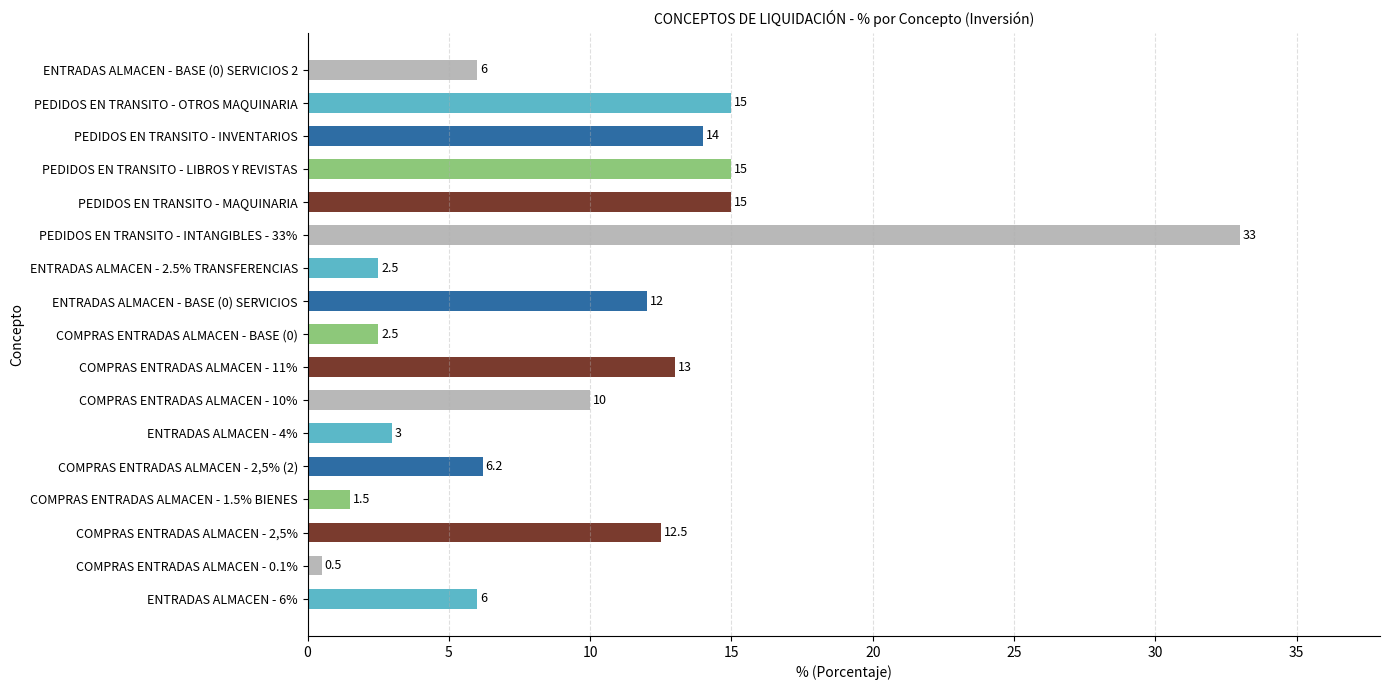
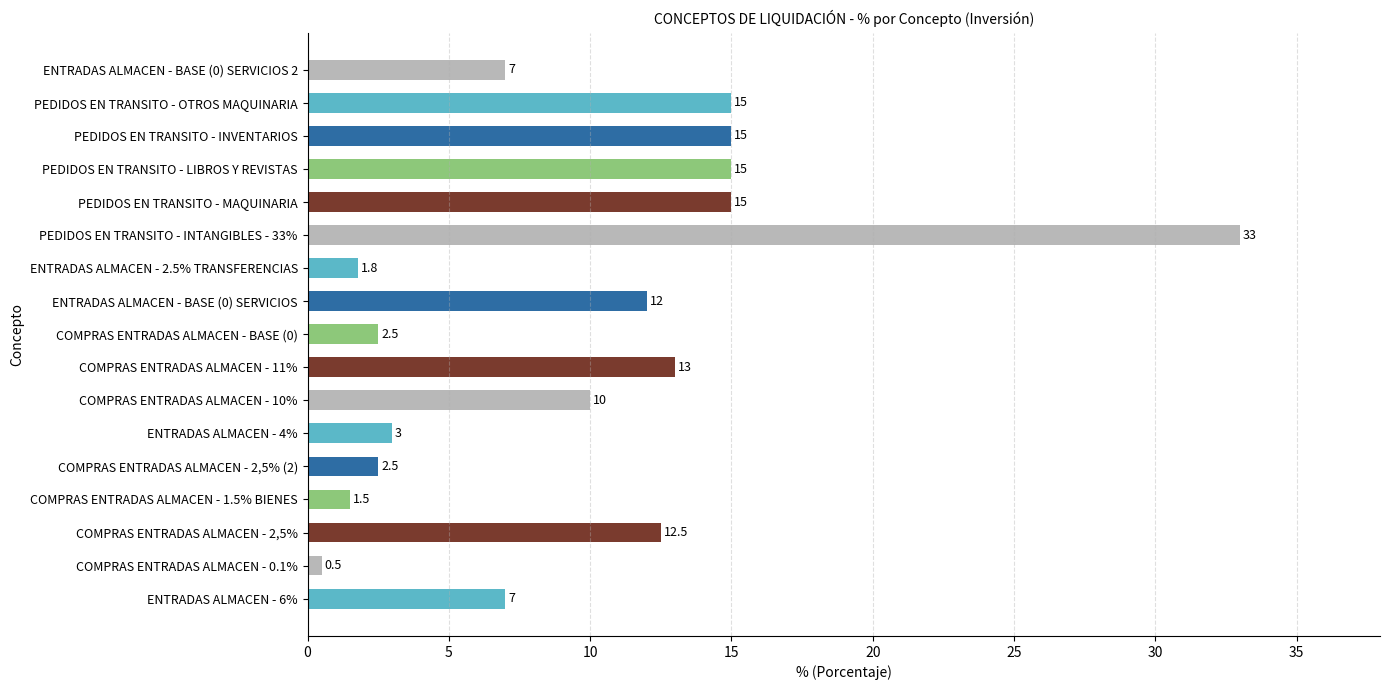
ENTRADAS ALMACEN - BASE (0) SERVICIOS 2: 6 -> 7
PEDIDOS EN TRANSITO - INVENTARIOS: 14 -> 15
ENTRADAS ALMACEN - 2.5% TRANSFERENCIAS: 2.5 -> 1.8
COMPRAS ENTRADAS ALMACEN - 2,5% (2): 6.2 -> 2.5
ENTRADAS ALMACEN - 6%: 6 -> 7
